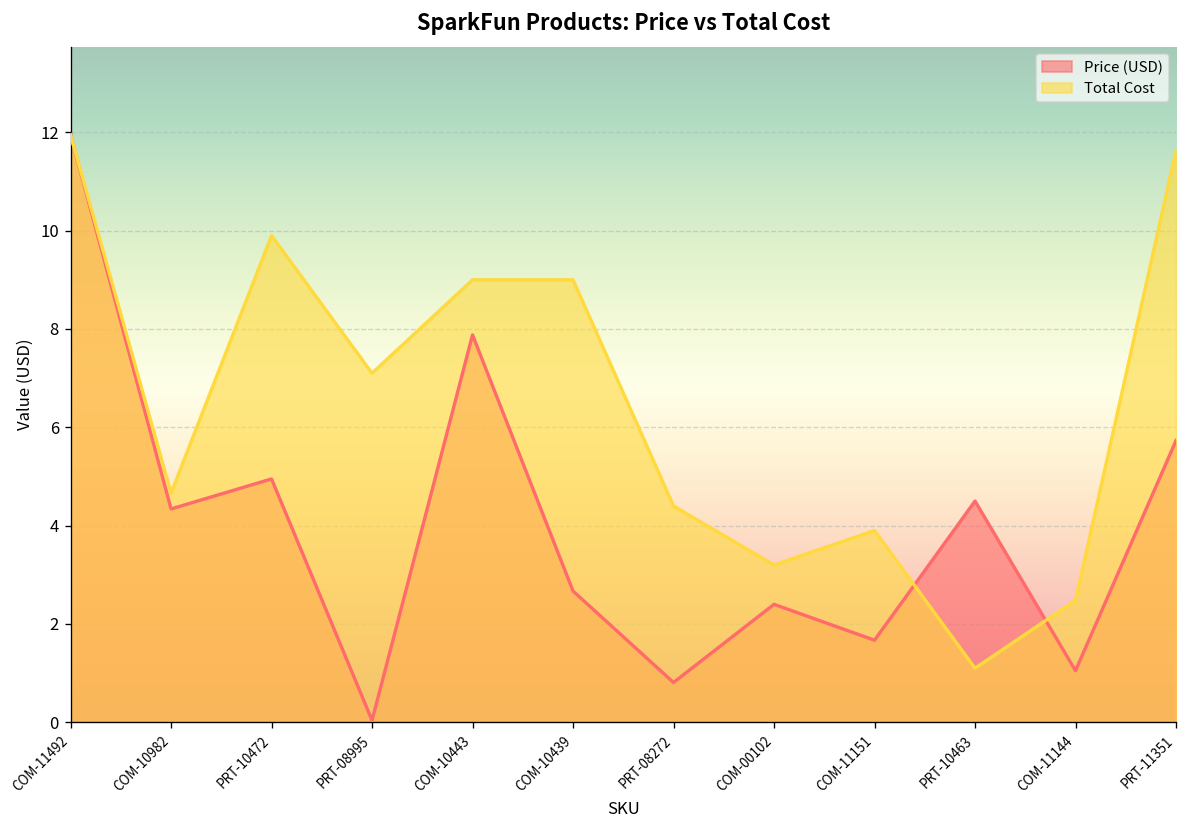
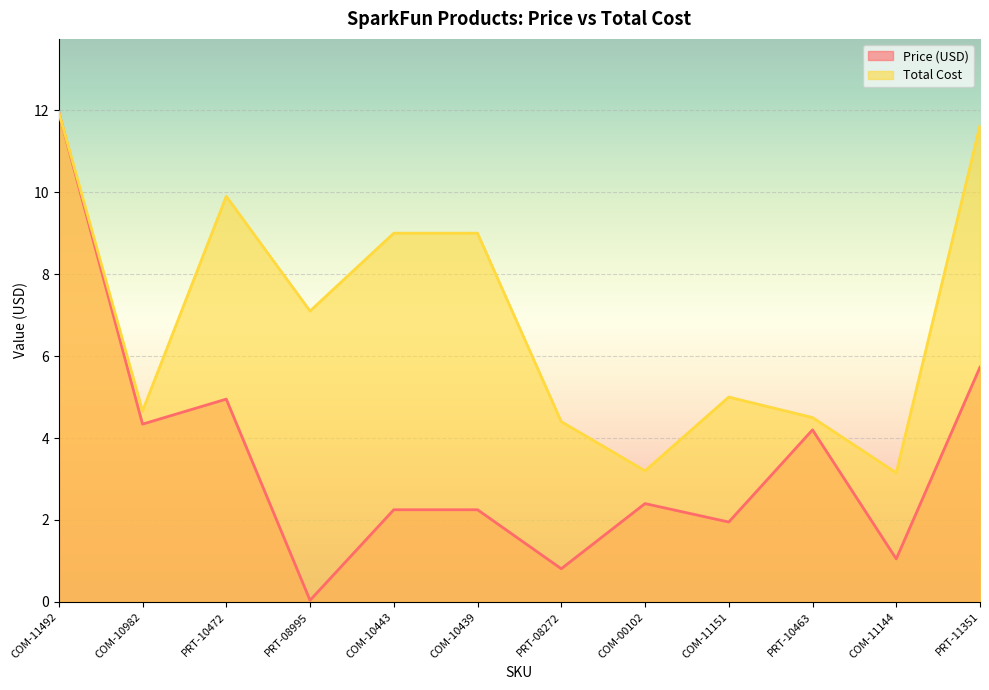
Price (USD), COM-10443: 7.9 -> 2.3
Price (USD), COM-10439: 2.7 -> 2.3
Price (USD), COM-11151: 1.7 -> 2.0
Total Cost, COM-11151: 3.9 -> 5.0
Price (USD), PRT-10463: 4.5 -> 4.2
Total Cost, PRT-10463: 1.1 -> 4.5
Total Cost, COM-11144: 2.5 -> 3.2
